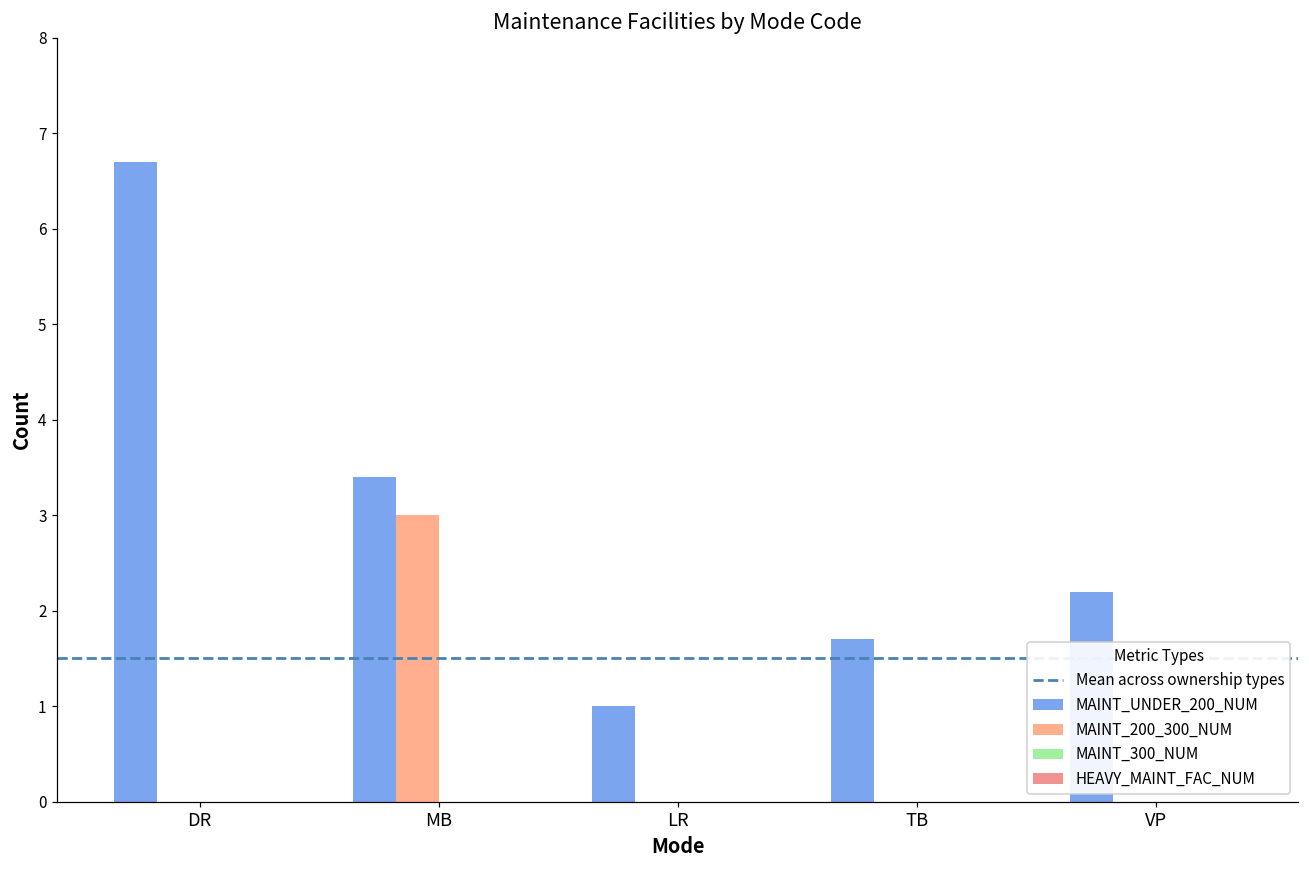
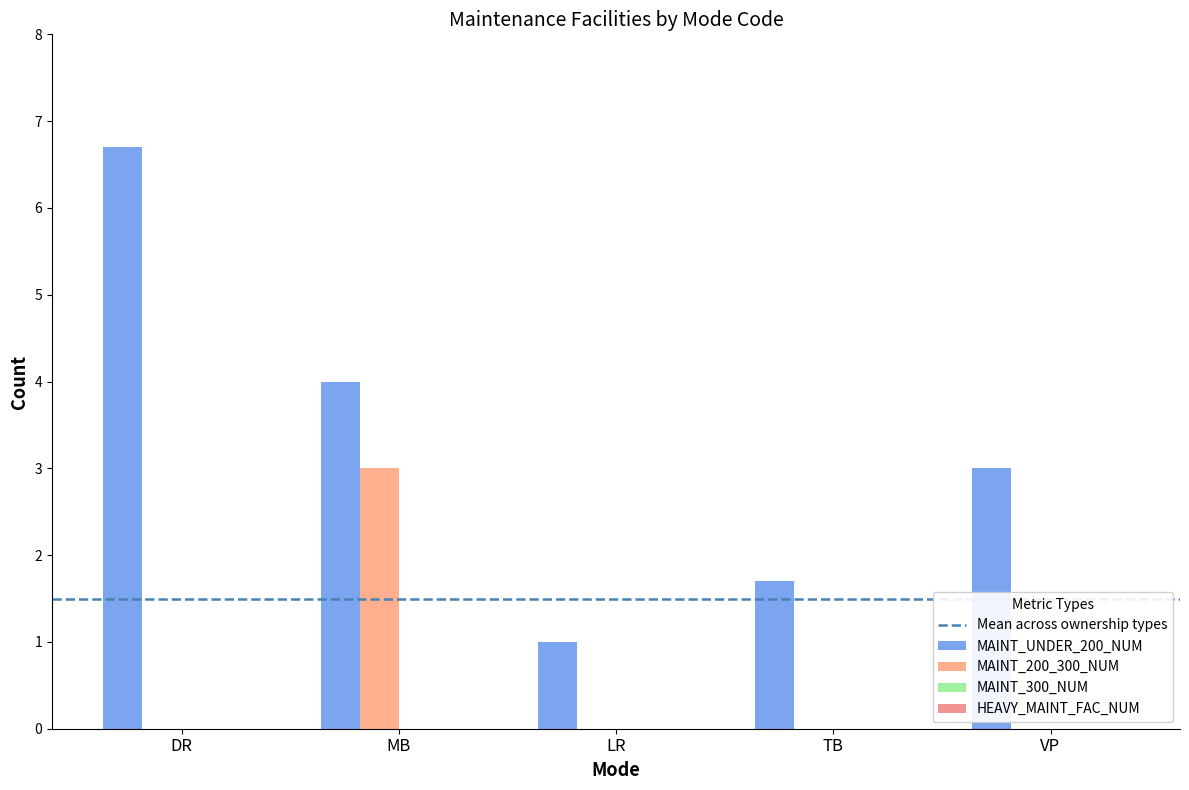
MAINT_UNDER_200_NUM, MB: 3.4 -> 4.0
MAINT_UNDER_200_NUM, VP: 2.2 -> 3.0
